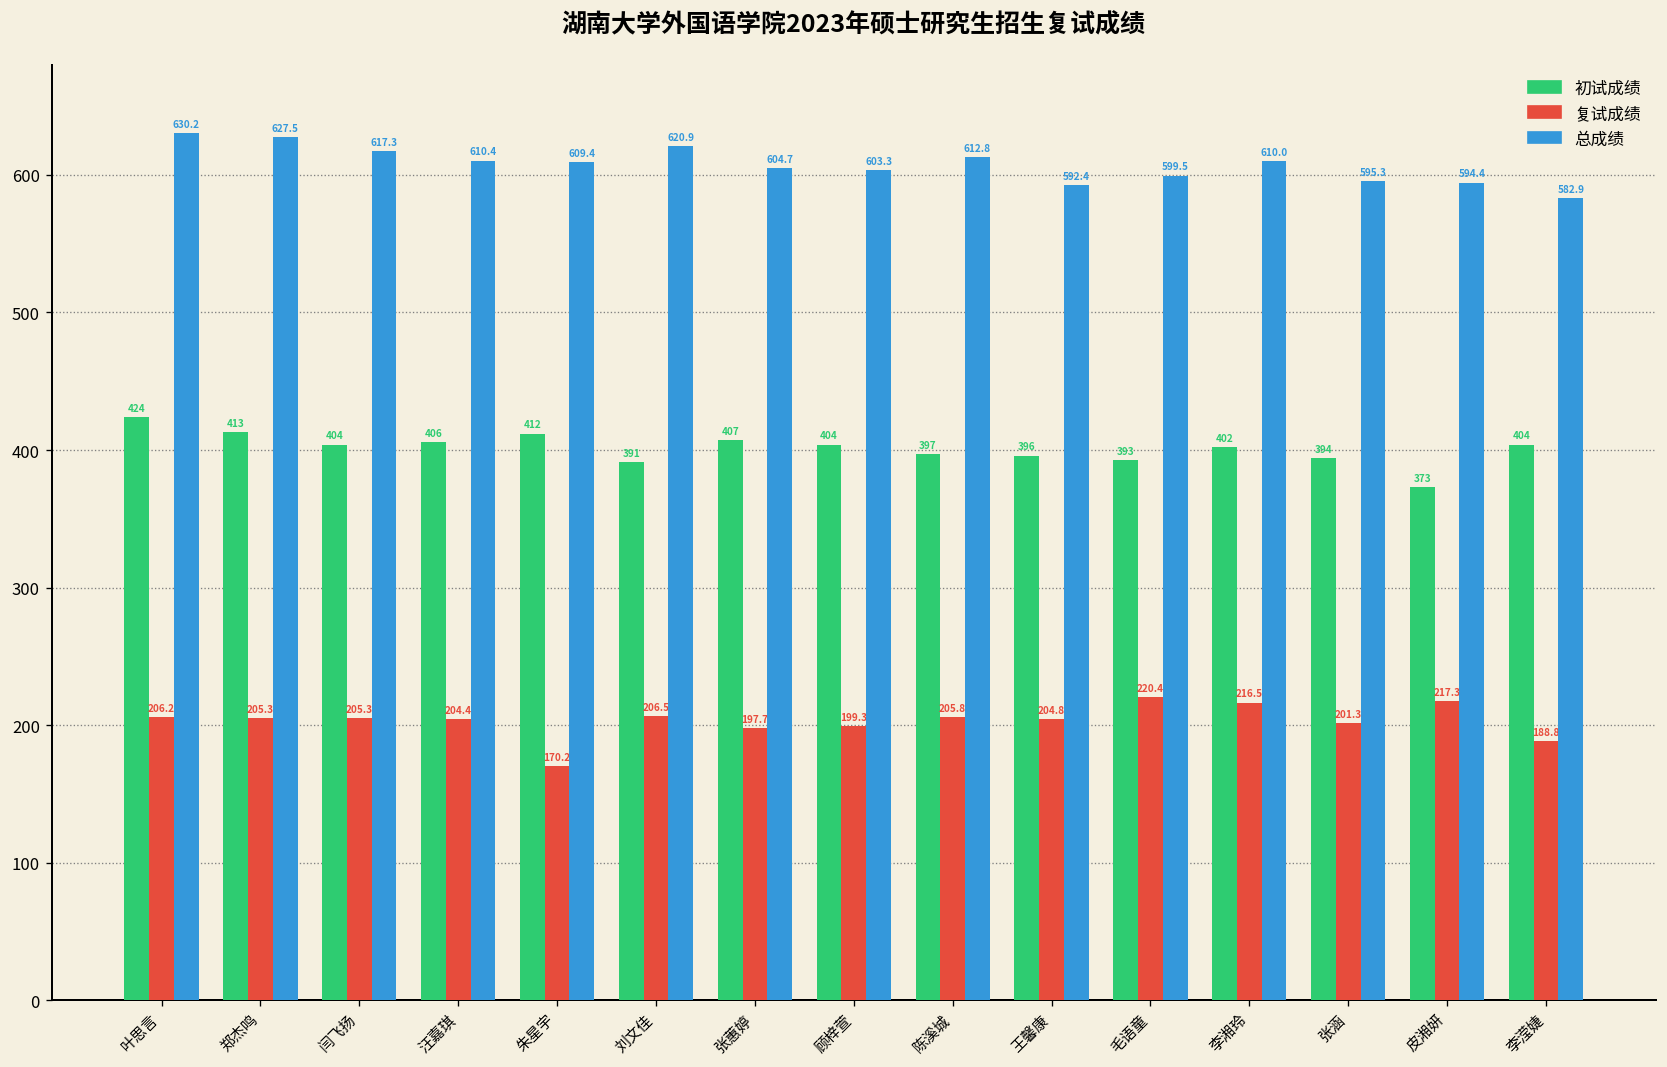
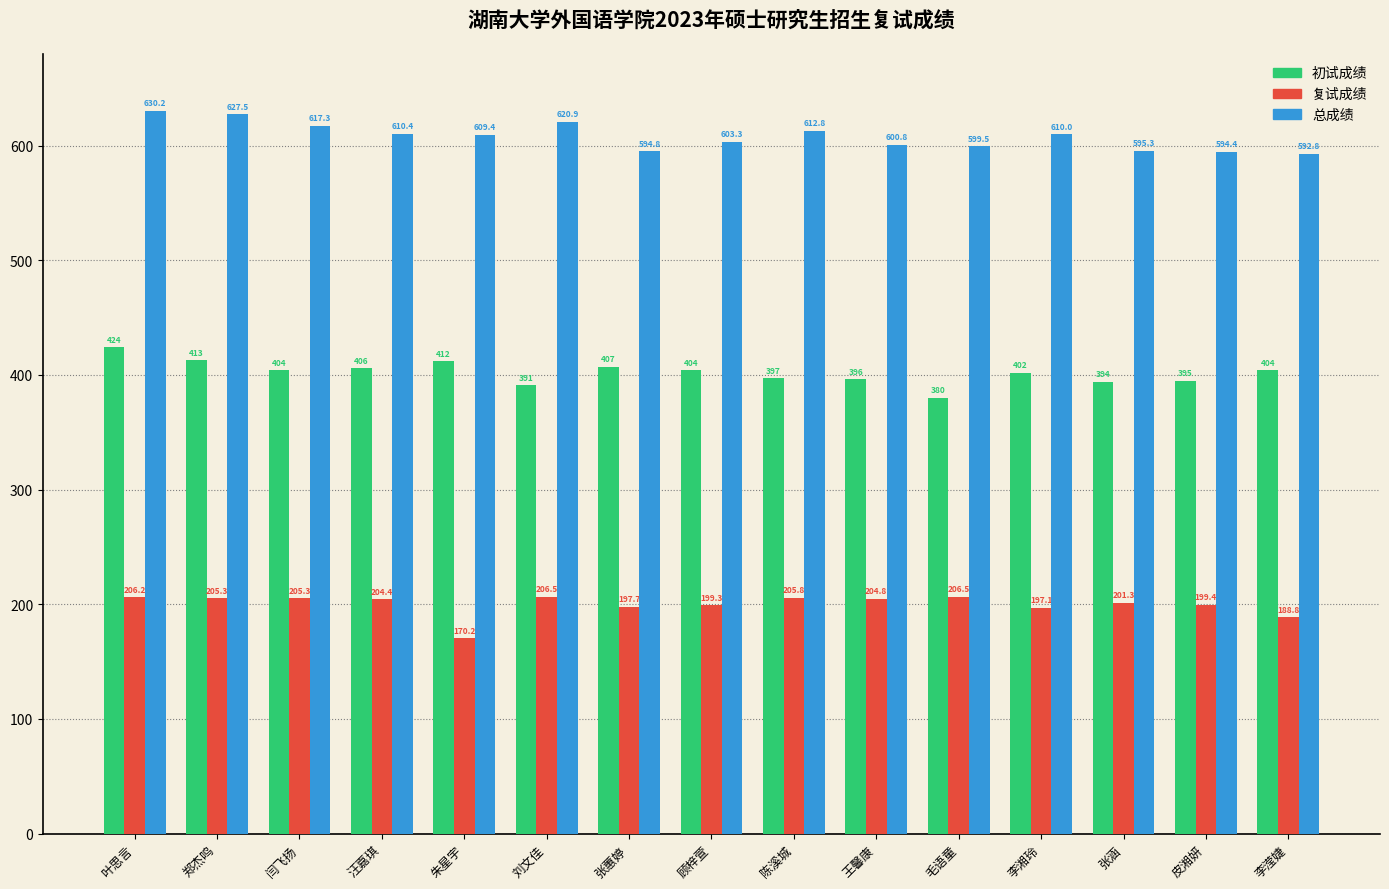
总成绩, 张蕙婷: 604.7 -> 594.8
总成绩, 王馨康: 592.4 -> 600.8
初试成绩, 毛语童: 393 -> 380
复试成绩, 毛语童: 220.4 -> 206.5
复试成绩, 李湘玲: 216.5 -> 197.1
初试成绩, 皮湘妍: 373 -> 395
复试成绩, 皮湘妍: 217.3 -> 199.4
总成绩, 李滢婕: 582.9 -> 592.8
